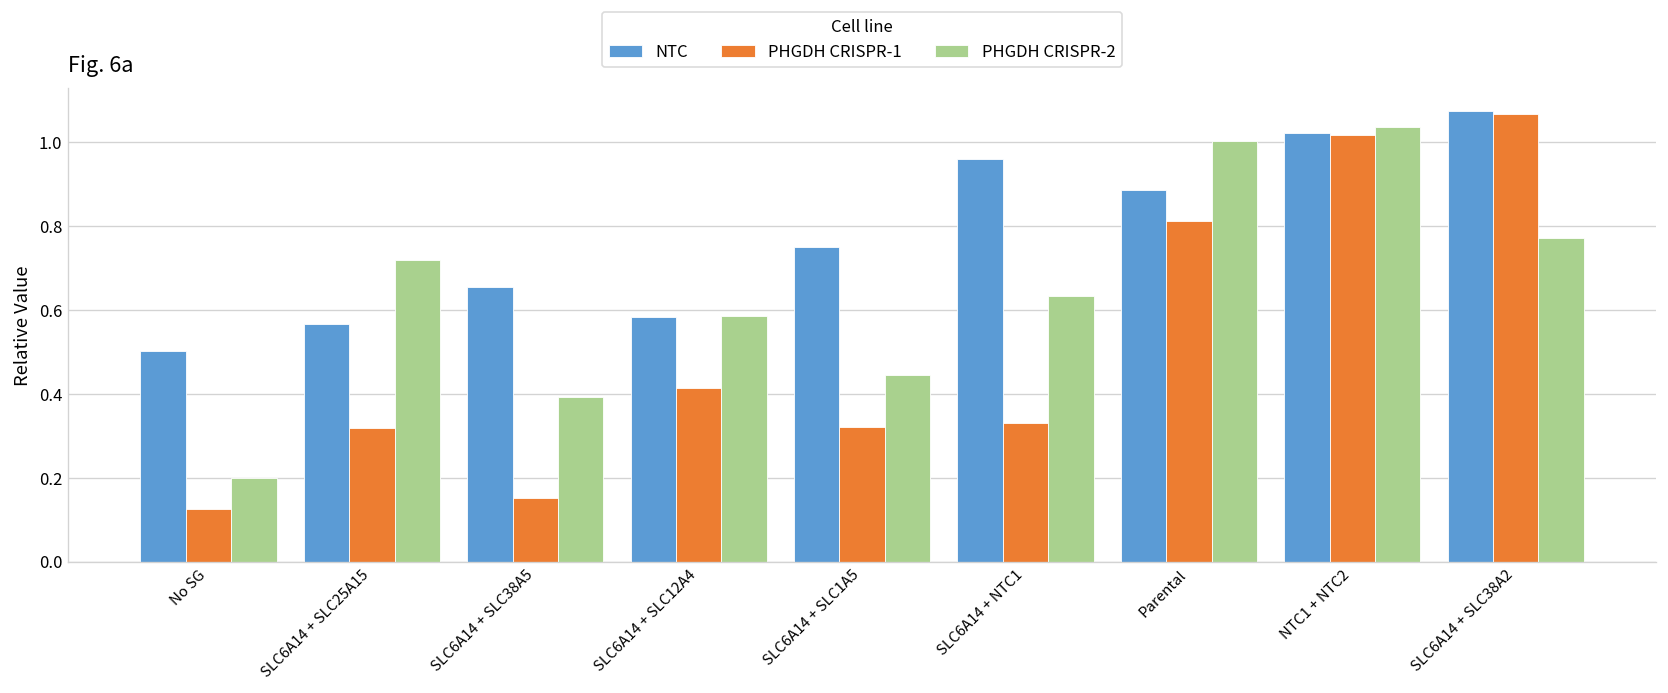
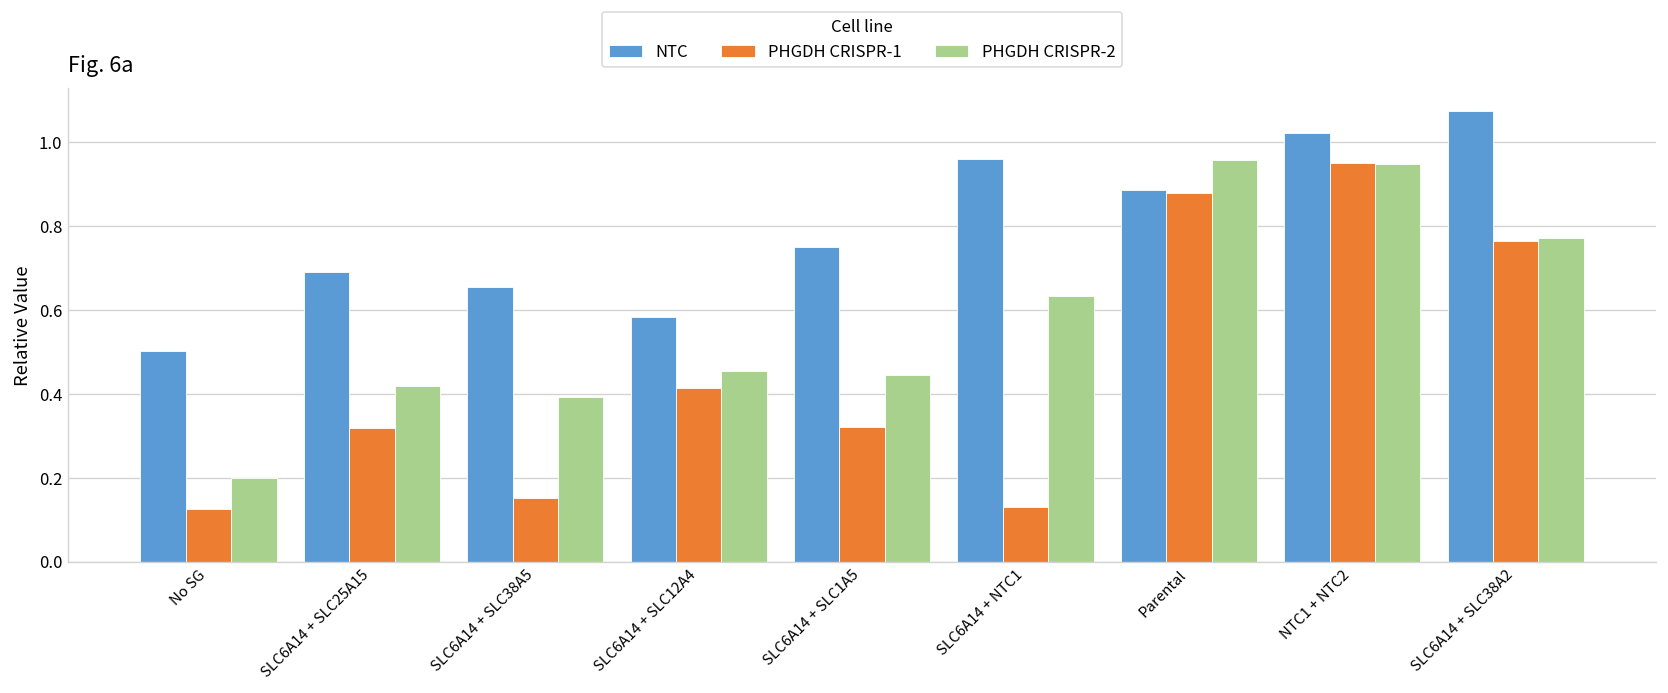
NTC, SLC6A14 + SLC25A15: 0.57 -> 0.69
PHGDH CRISPR-2, SLC6A14 + SLC25A15: 0.72 -> 0.42
PHGDH CRISPR-2, SLC6A14 + SLC12A4: 0.59 -> 0.45
PHGDH CRISPR-1, SLC6A14 + NTC1: 0.33 -> 0.13
PHGDH CRISPR-1, Parental: 0.81 -> 0.88
PHGDH CRISPR-2, Parental: 1.00 -> 0.96
PHGDH CRISPR-1, NTC1 + NTC2: 1.02 -> 0.95
PHGDH CRISPR-2, NTC1 + NTC2: 1.04 -> 0.95
PHGDH CRISPR-1, SLC6A14 + SLC38A2: 1.07 -> 0.77
